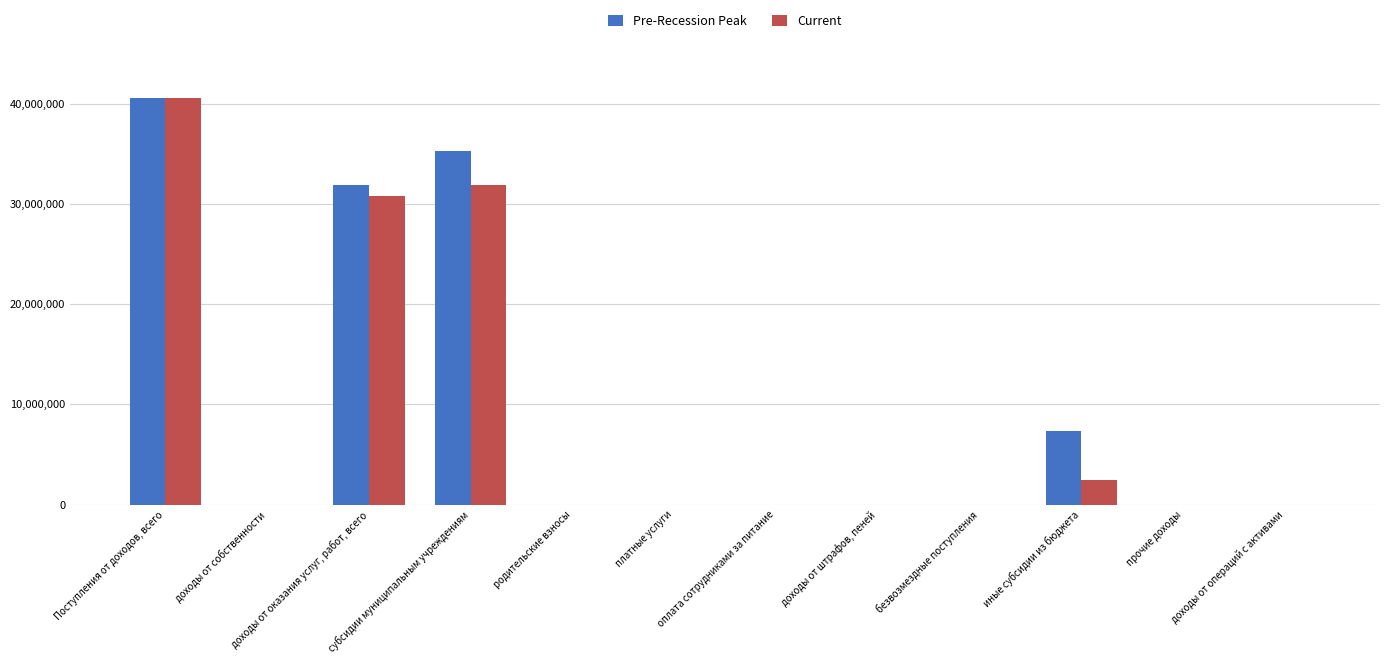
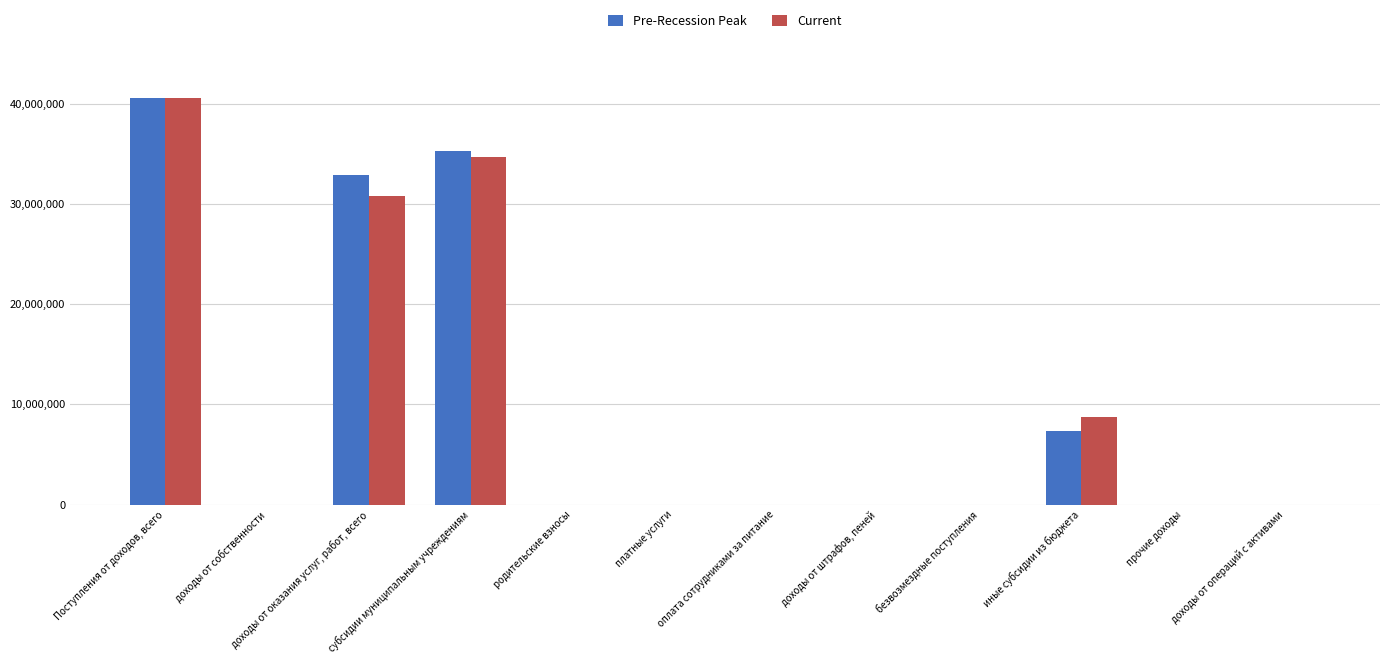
Pre-Recession Peak, доходы от оказания услуг, работ, всего: 31,900,000 -> 32,900,000
Current, субсидии муниципальным учреждениям: 31,900,000 -> 34,700,000
Current, иные субсидии из бюджета: 2,500,000 -> 8,700,000
